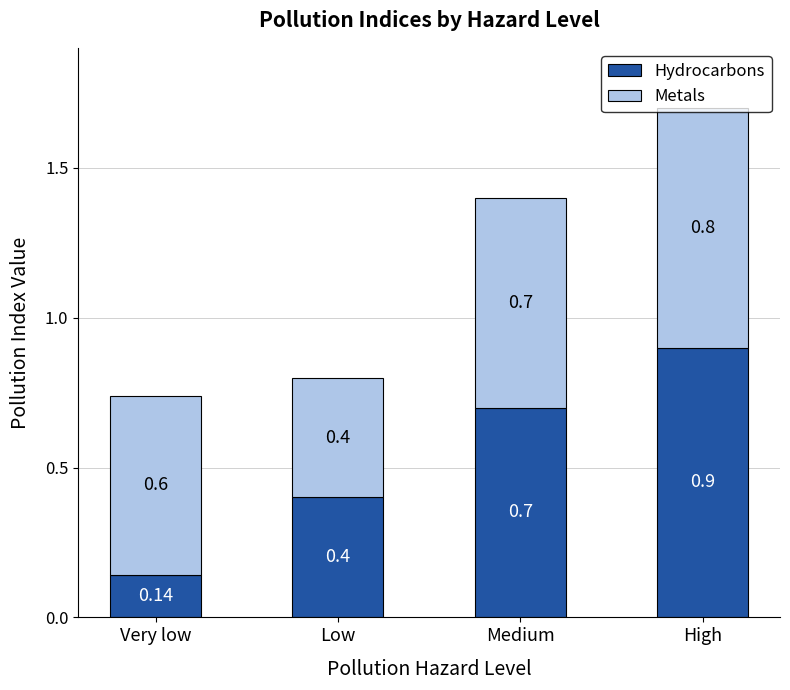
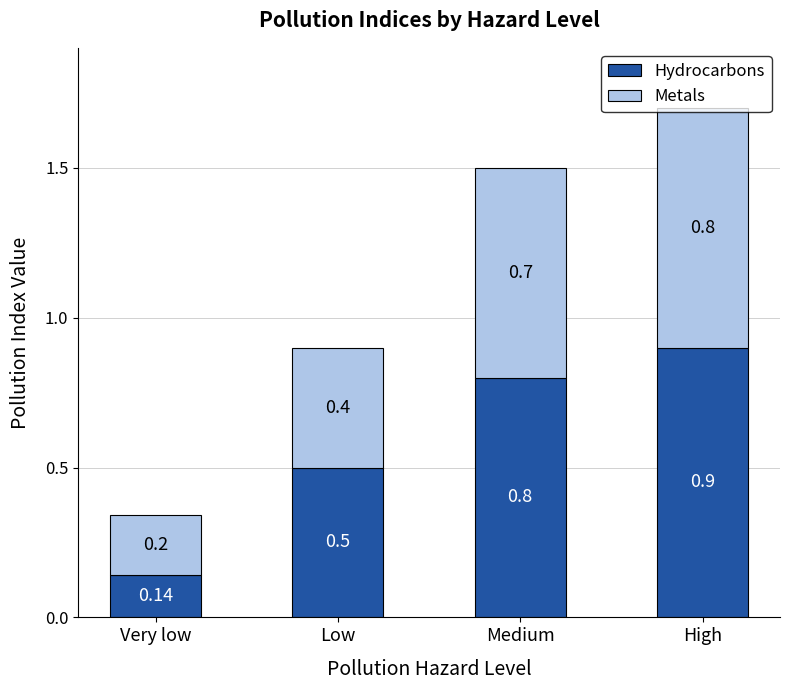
Metals, Very low: 0.6 -> 0.2
Hydrocarbons, Low: 0.4 -> 0.5
Hydrocarbons, Medium: 0.7 -> 0.8
